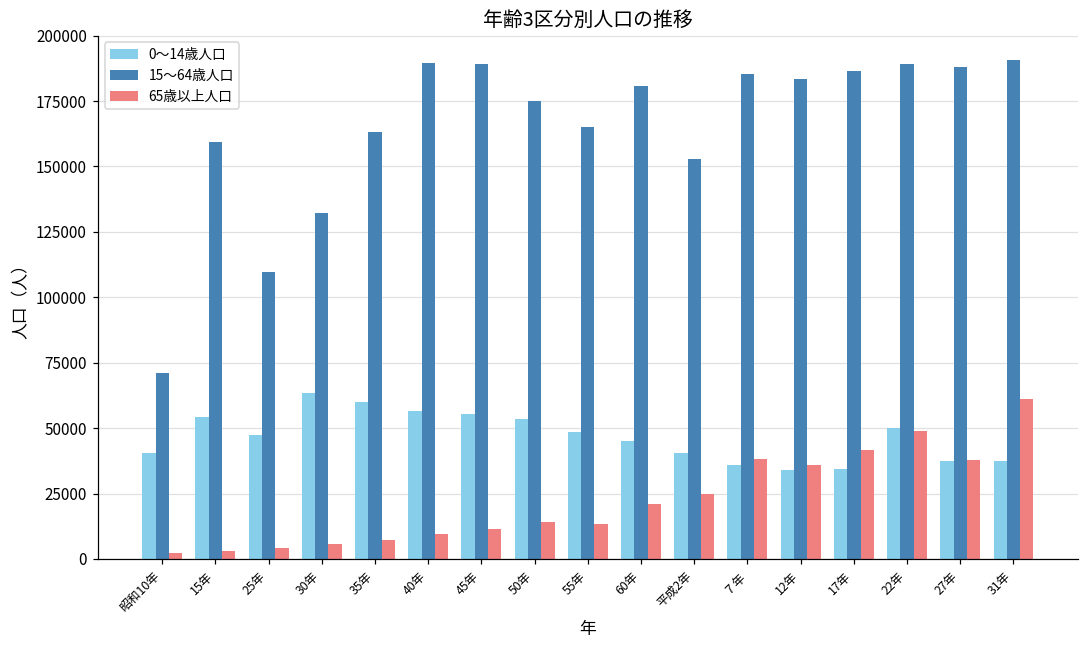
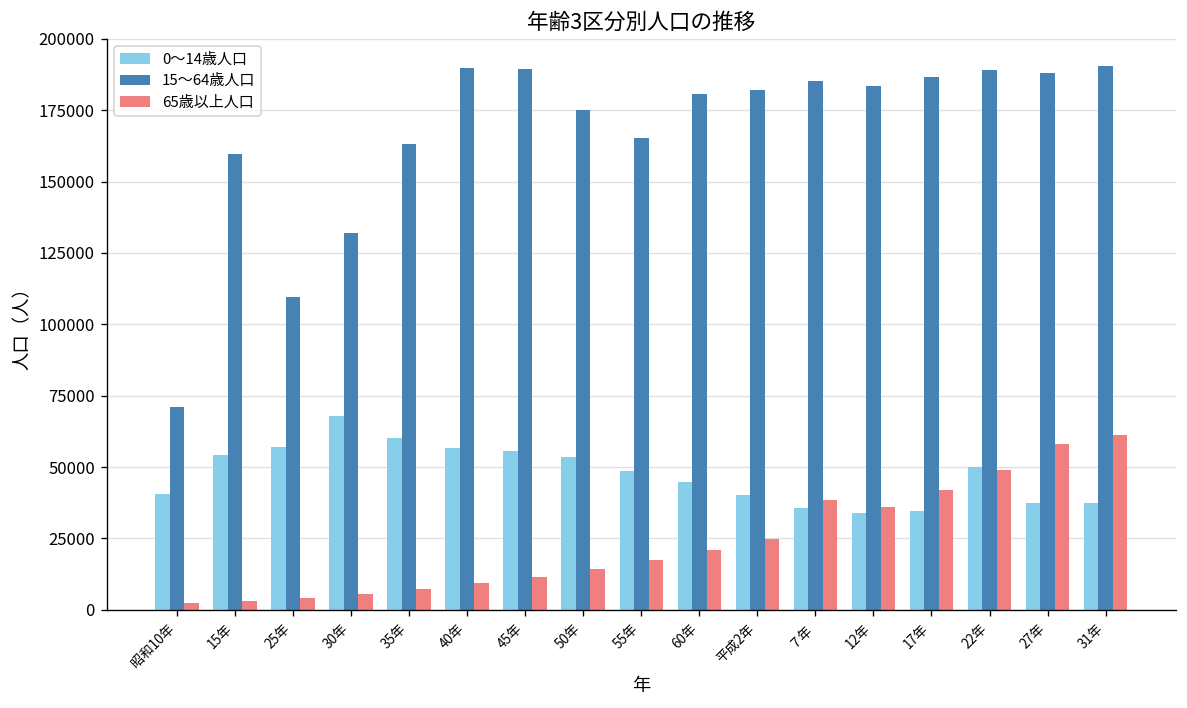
0～14歳人口, 25年: 47000 -> 57000
0～14歳人口, 30年: 63000 -> 68000
65歳以上人口, 55年: 13000 -> 18000
15～64歳人口, 平成2年: 153000 -> 182000
65歳以上人口, 27年: 38000 -> 58000
